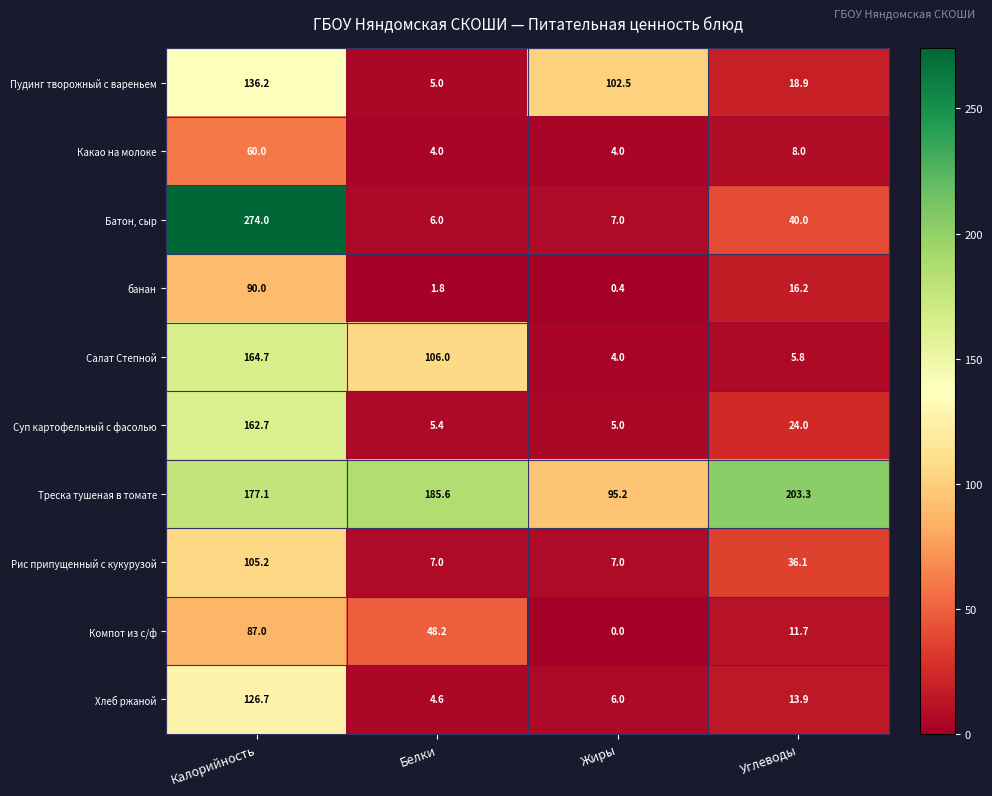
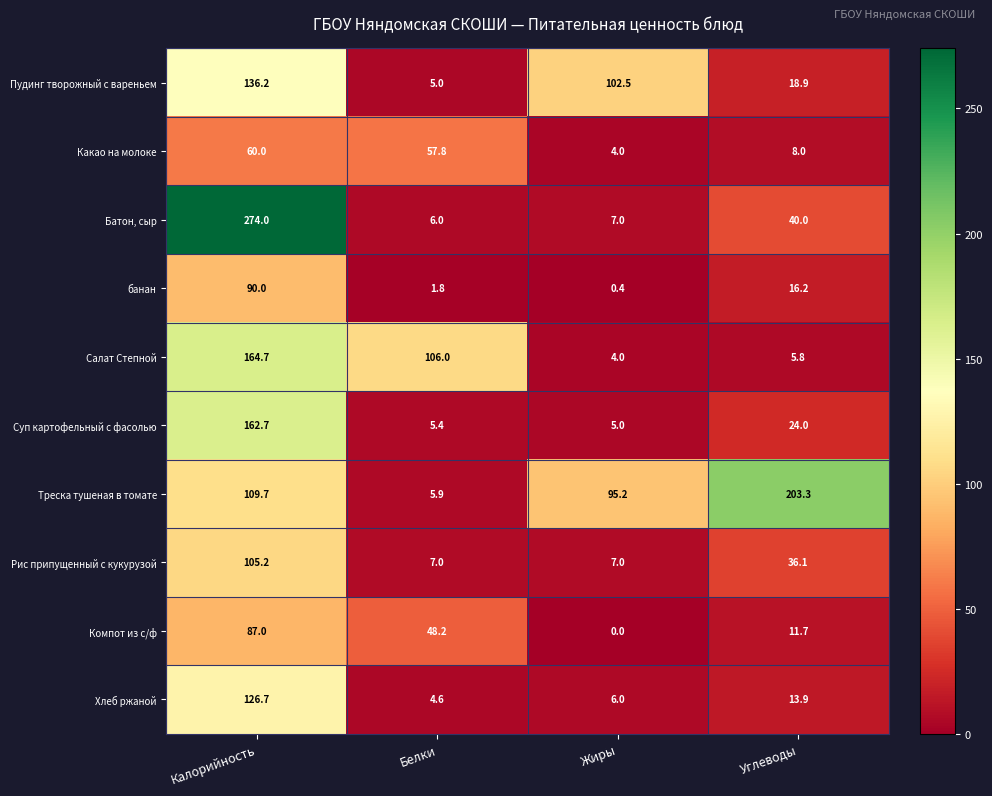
Какао на молоке, Белки: 4.0 -> 57.8
Треска тушеная в томате, Калорийность: 177.1 -> 109.7
Треска тушеная в томате, Белки: 185.6 -> 5.9
